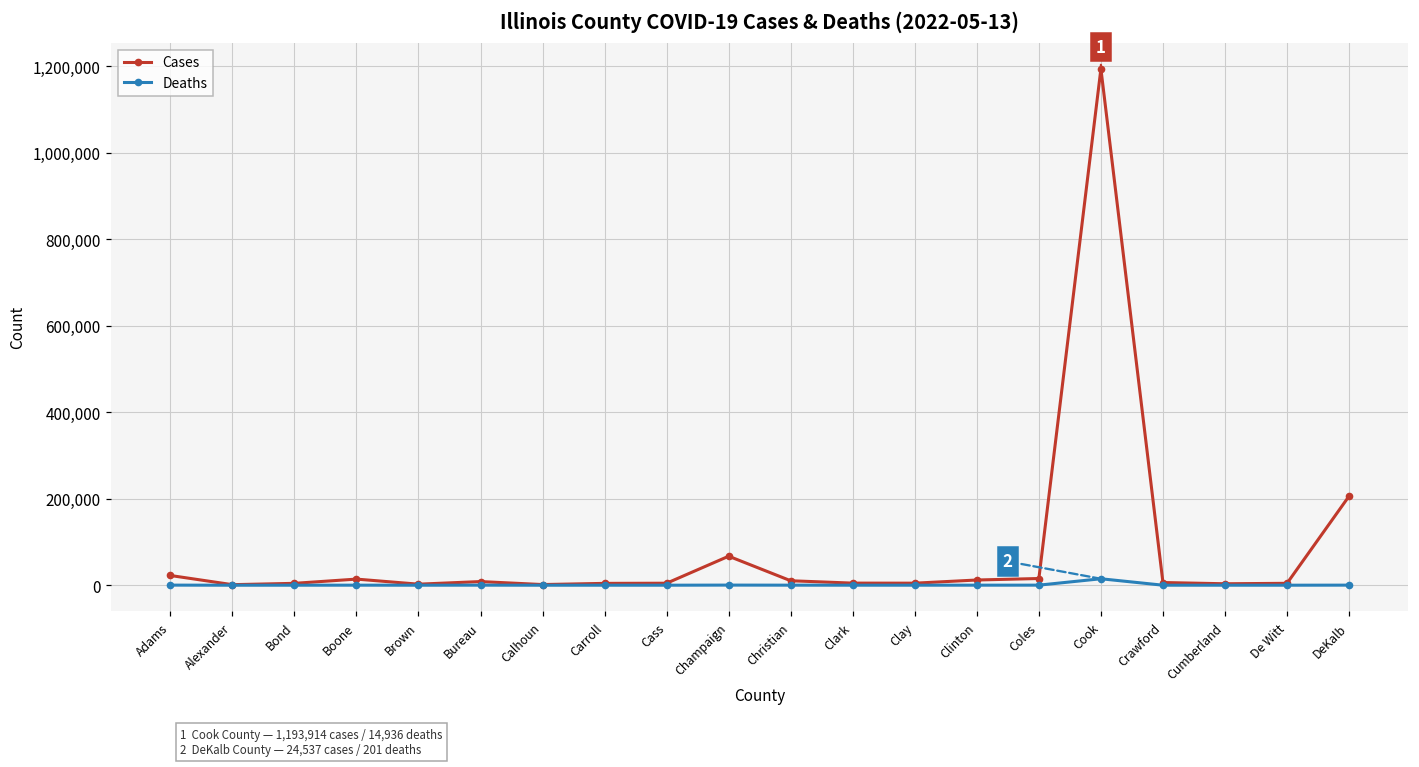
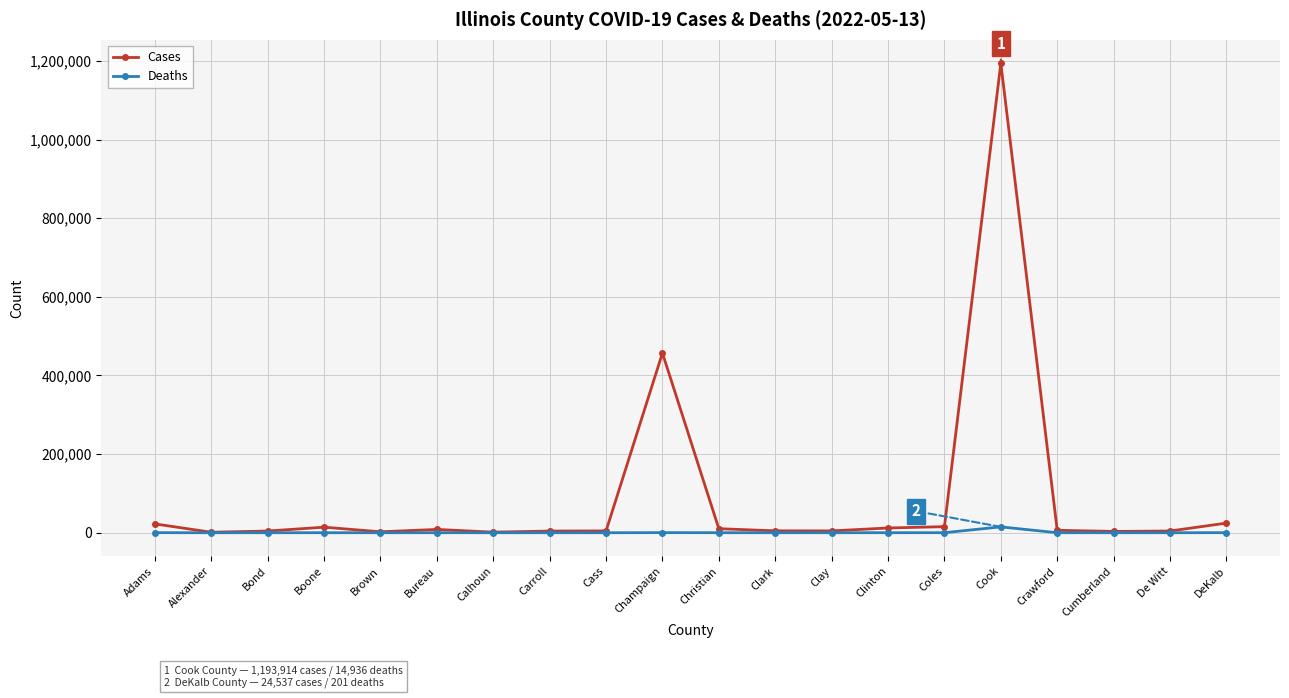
Cases, Champaign: 70,000 -> 460,000
Cases, DeKalb: 210,000 -> 20,000
